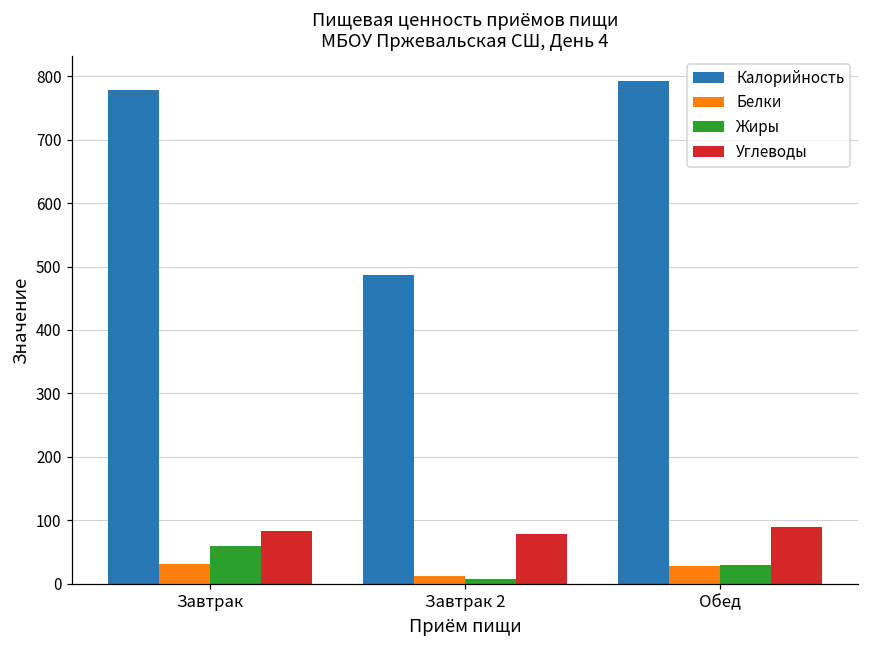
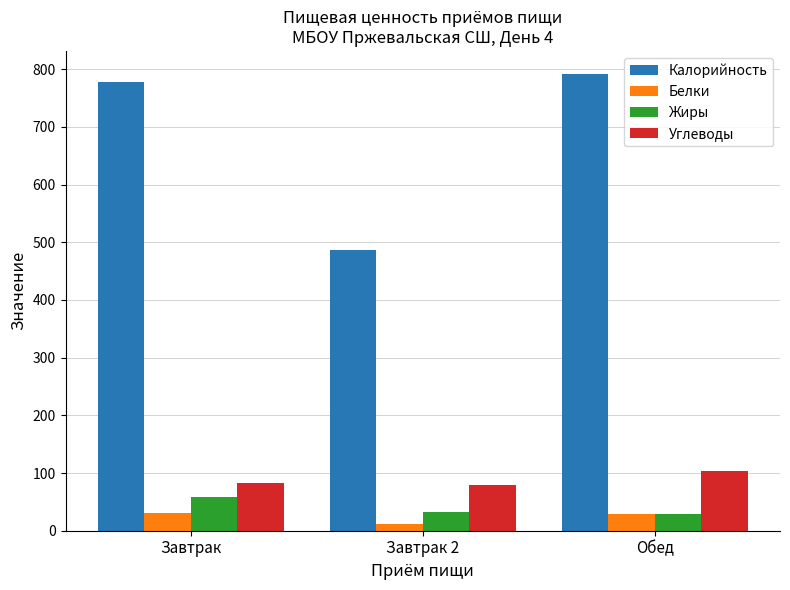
Жиры, Завтрак 2: 10 -> 30
Углеводы, Обед: 90 -> 100
